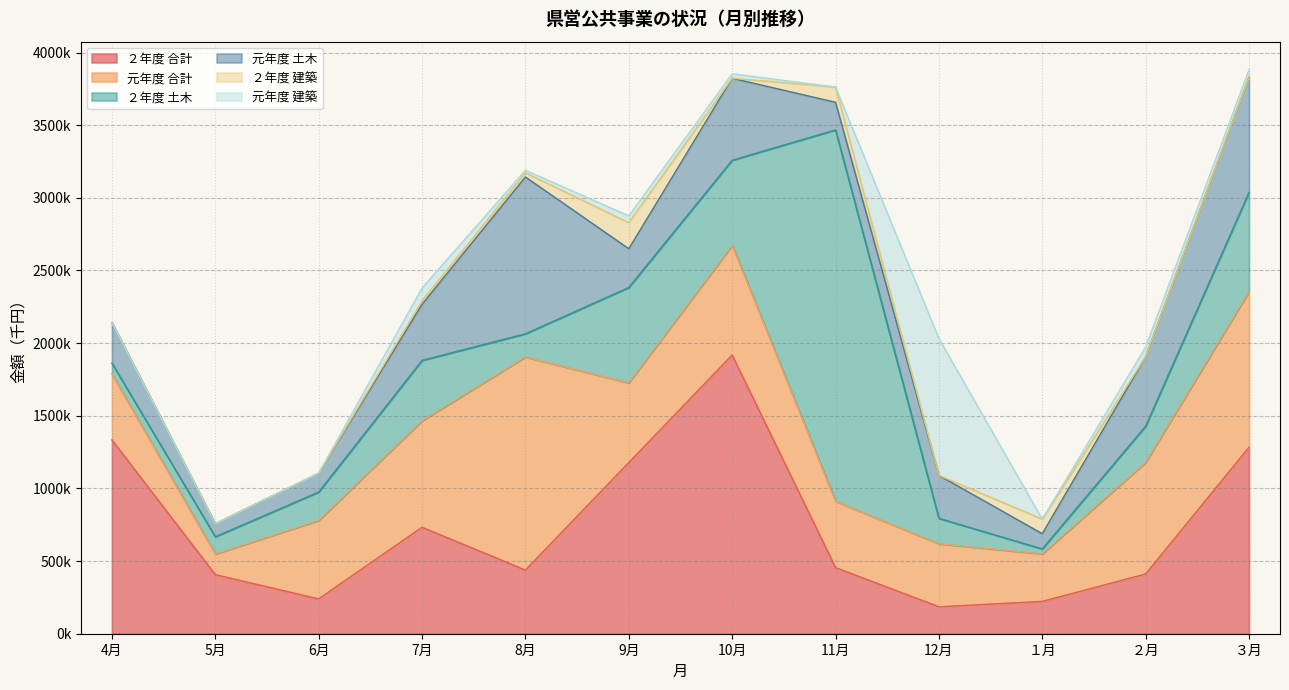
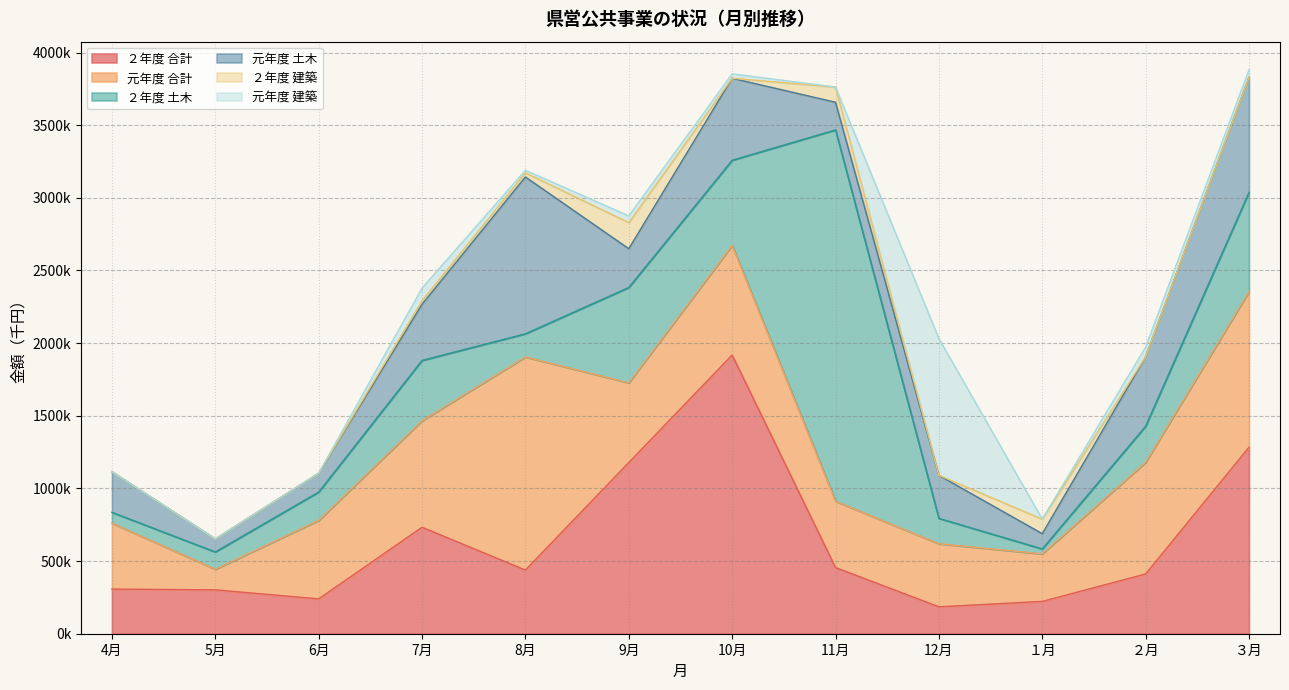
２年度 合計, 4月: 1330000 -> 310000
２年度 合計, 5月: 410000 -> 300000
